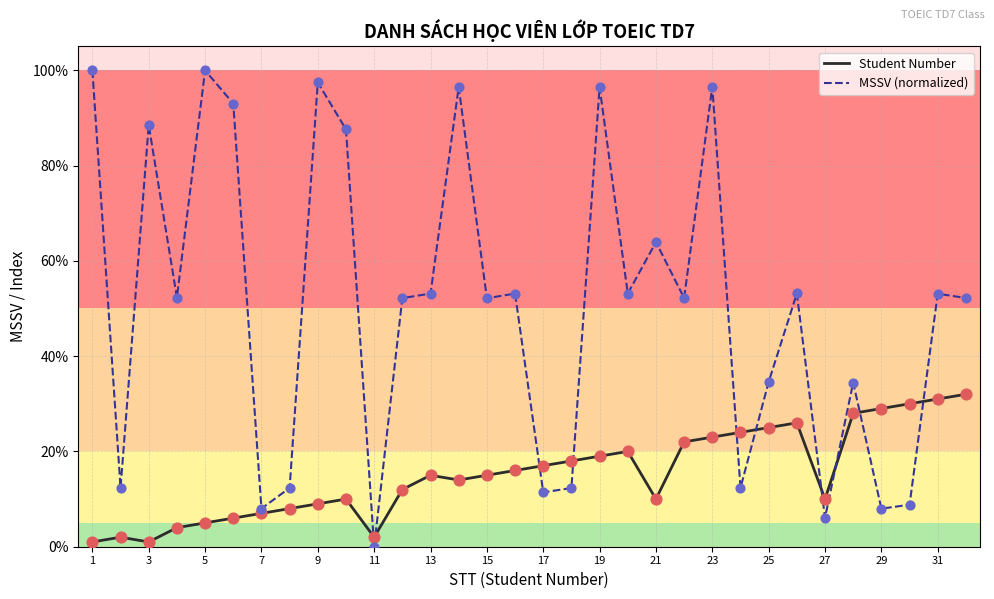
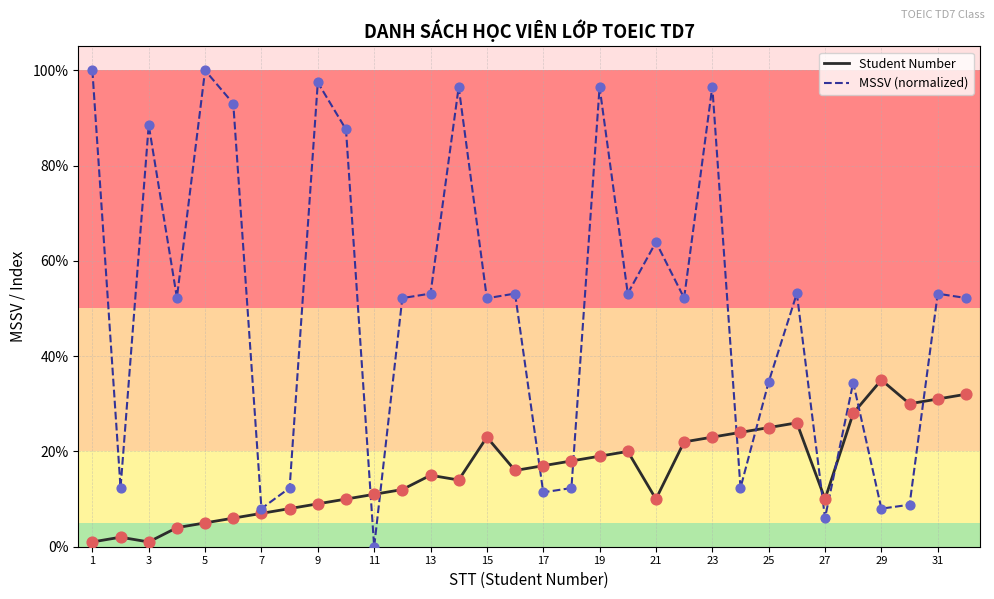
Student Number, 11: 2% -> 11%
Student Number, 15: 15% -> 23%
Student Number, 29: 29% -> 35%
